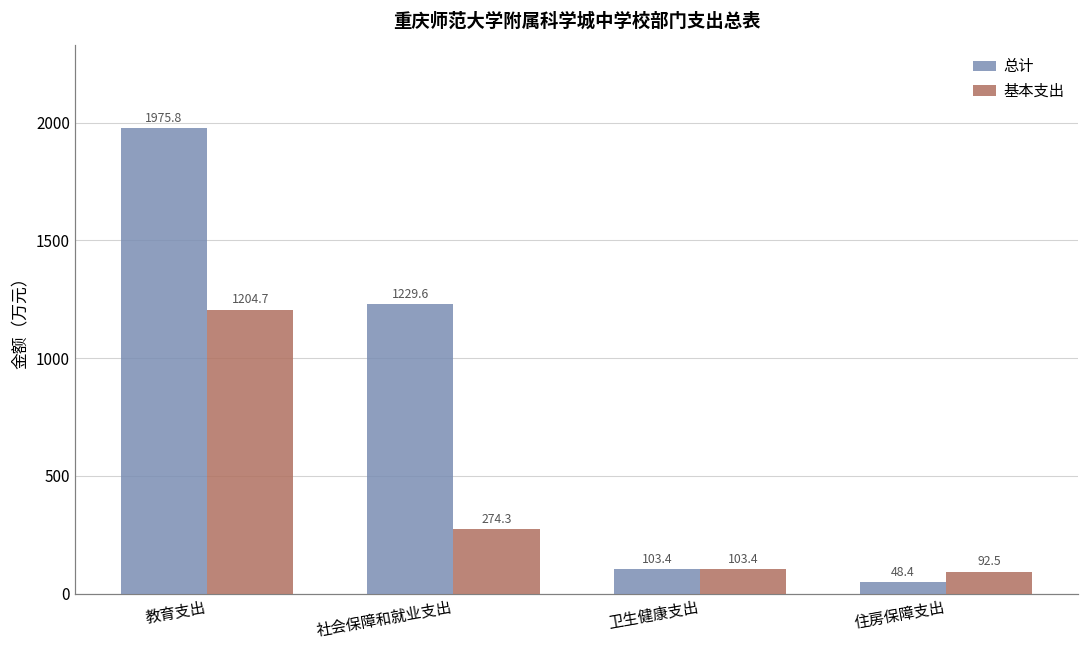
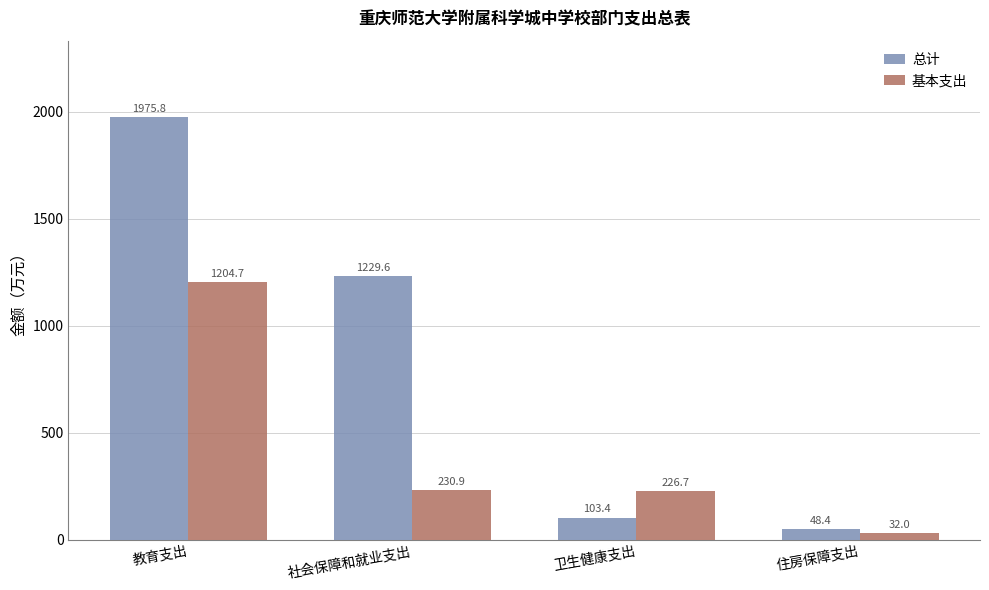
基本支出, 社会保障和就业支出: 274.3 -> 230.9
基本支出, 卫生健康支出: 103.4 -> 226.7
基本支出, 住房保障支出: 92.5 -> 32.0
